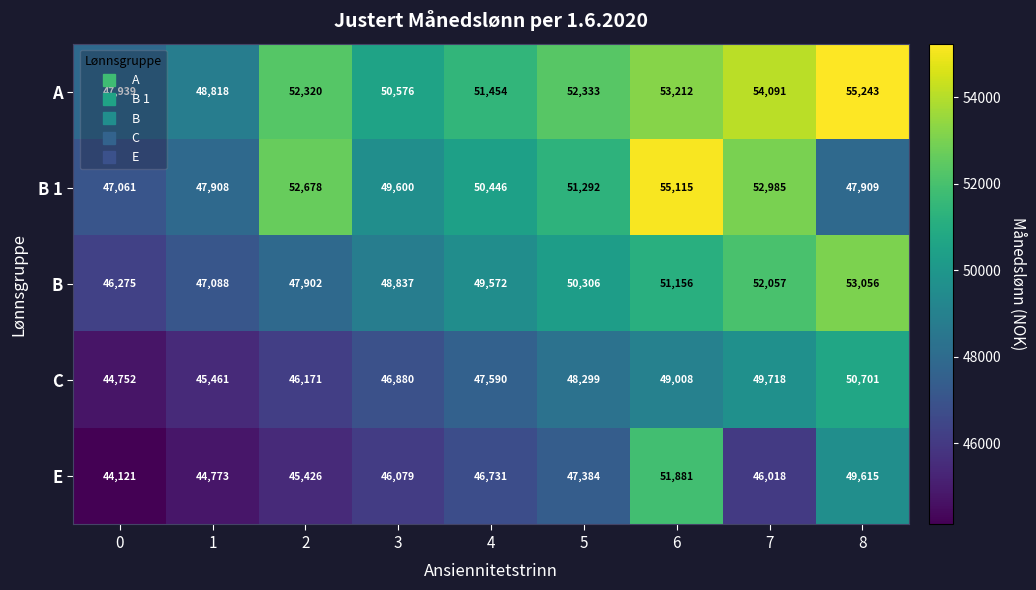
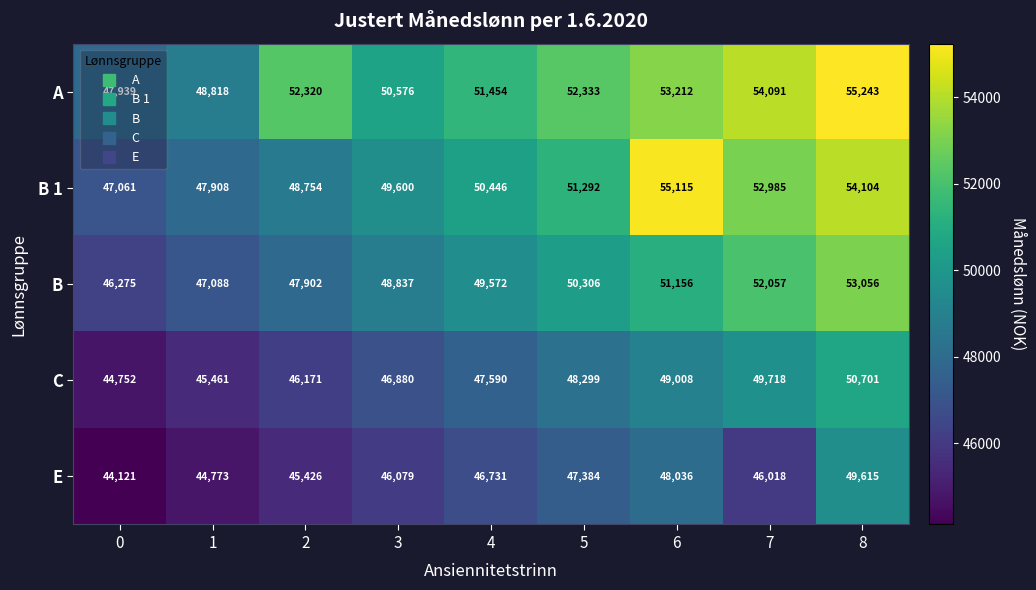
B 1, 2: 52,678 -> 48,754
B 1, 8: 47,909 -> 54,104
E, 6: 51,881 -> 48,036
